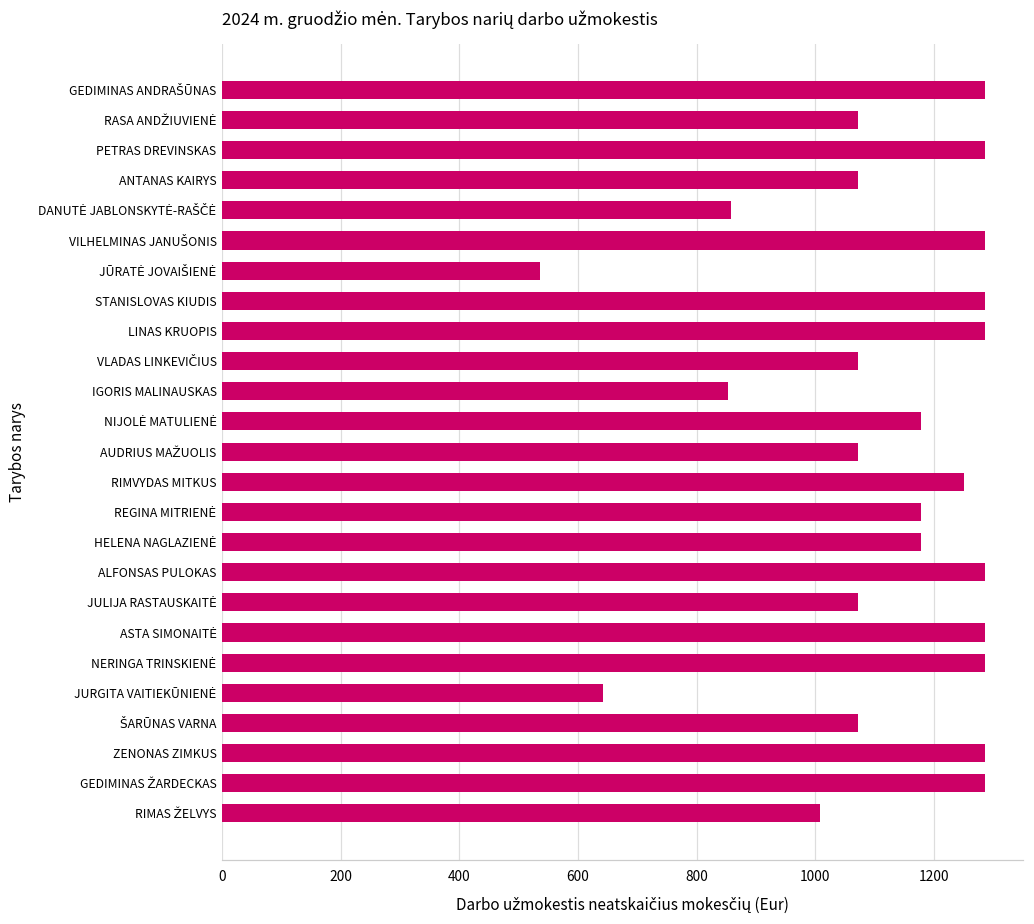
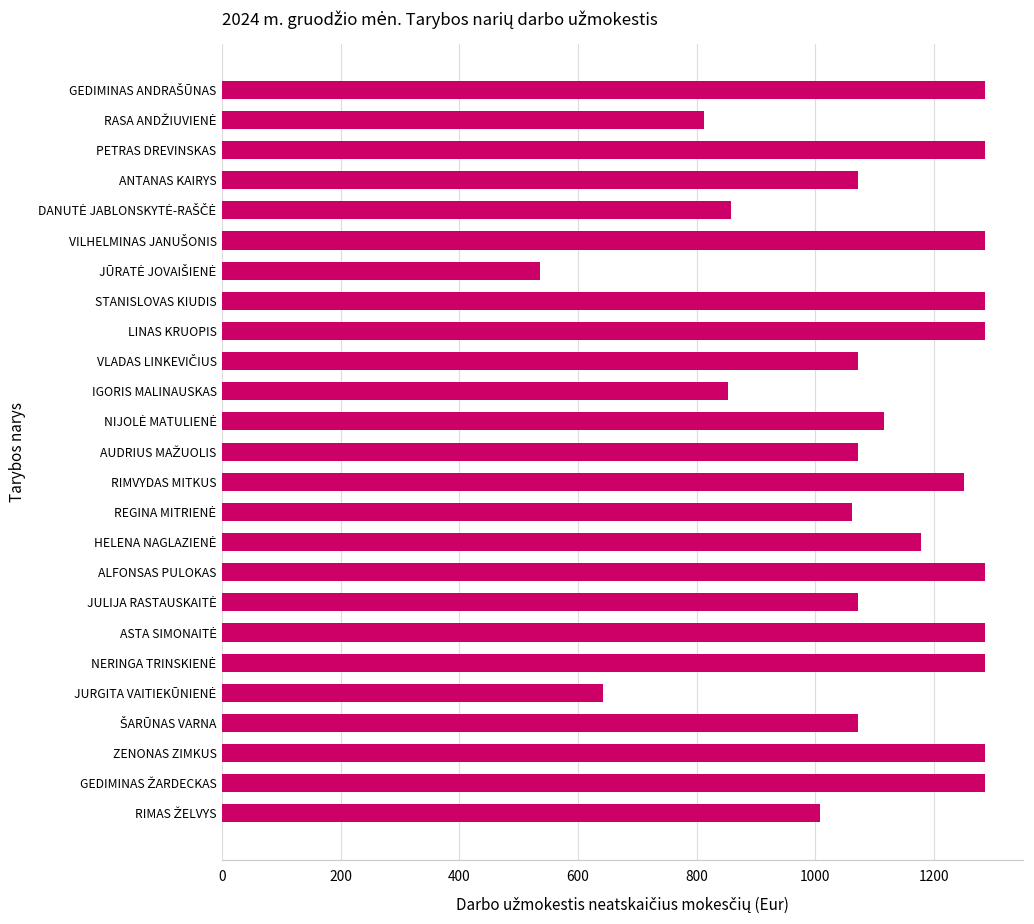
RASA ANDŽIUVIENĖ: 1070 -> 810
NIJOLĖ MATULIENĖ: 1180 -> 1120
REGINA MITRIENĖ: 1180 -> 1060
